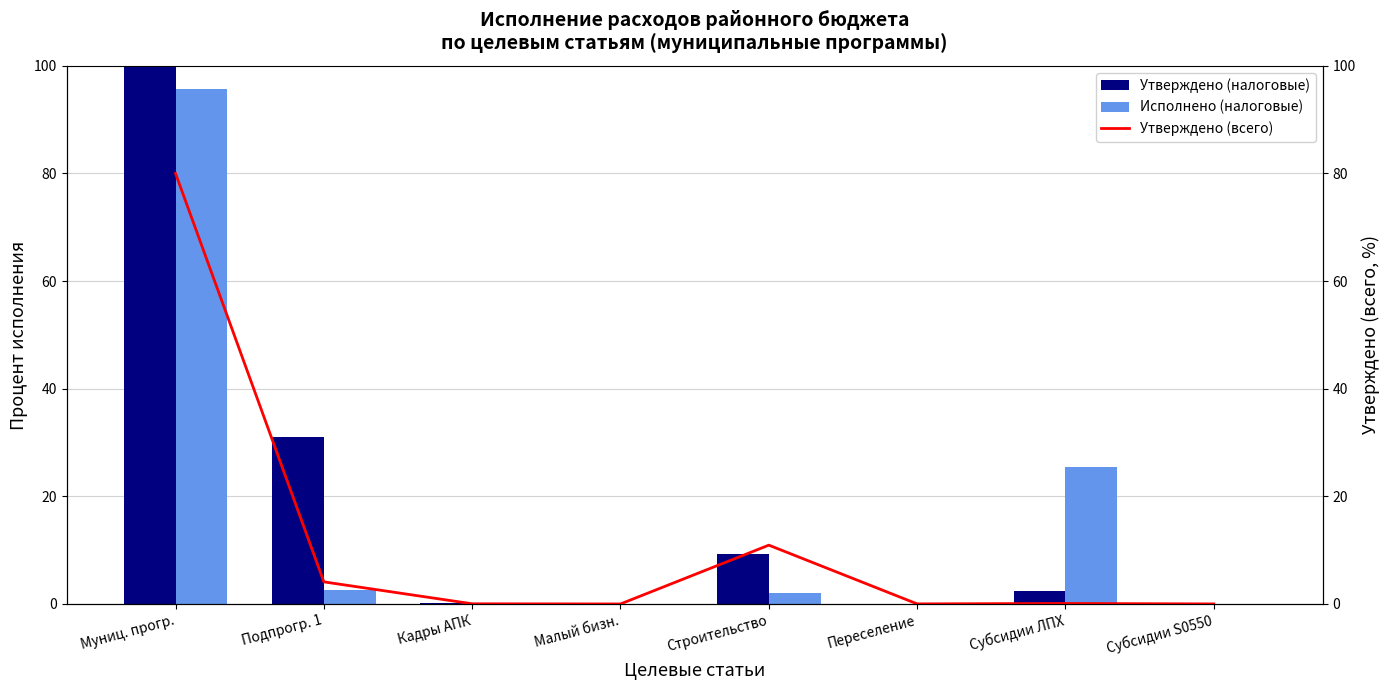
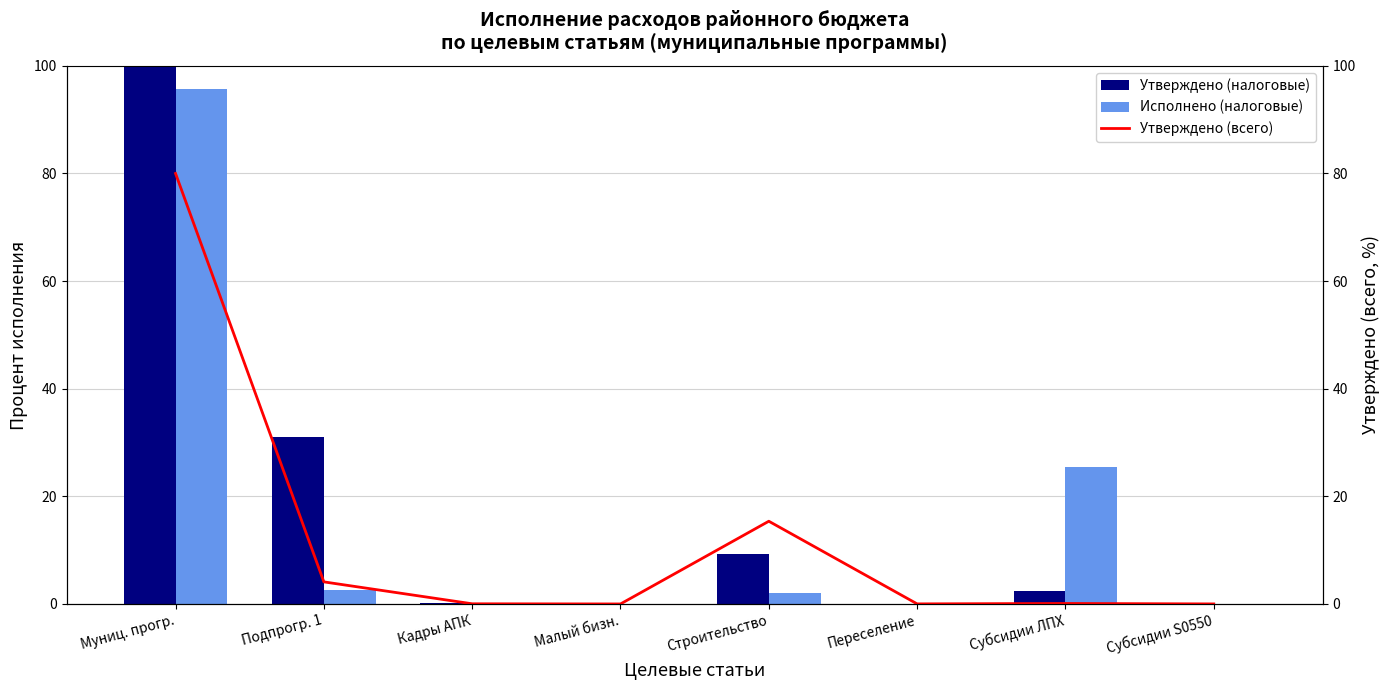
Утверждено (всего), Строительство: 11 -> 15
